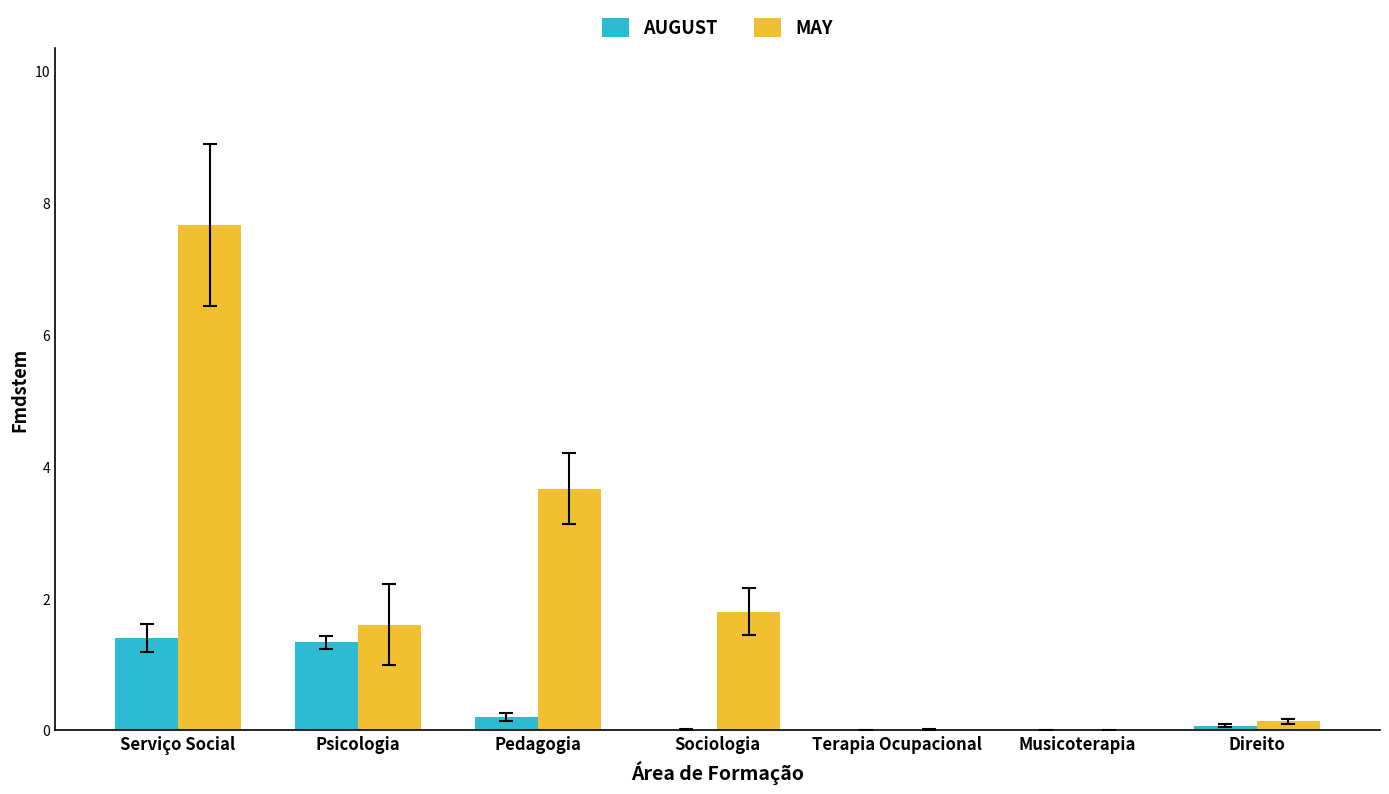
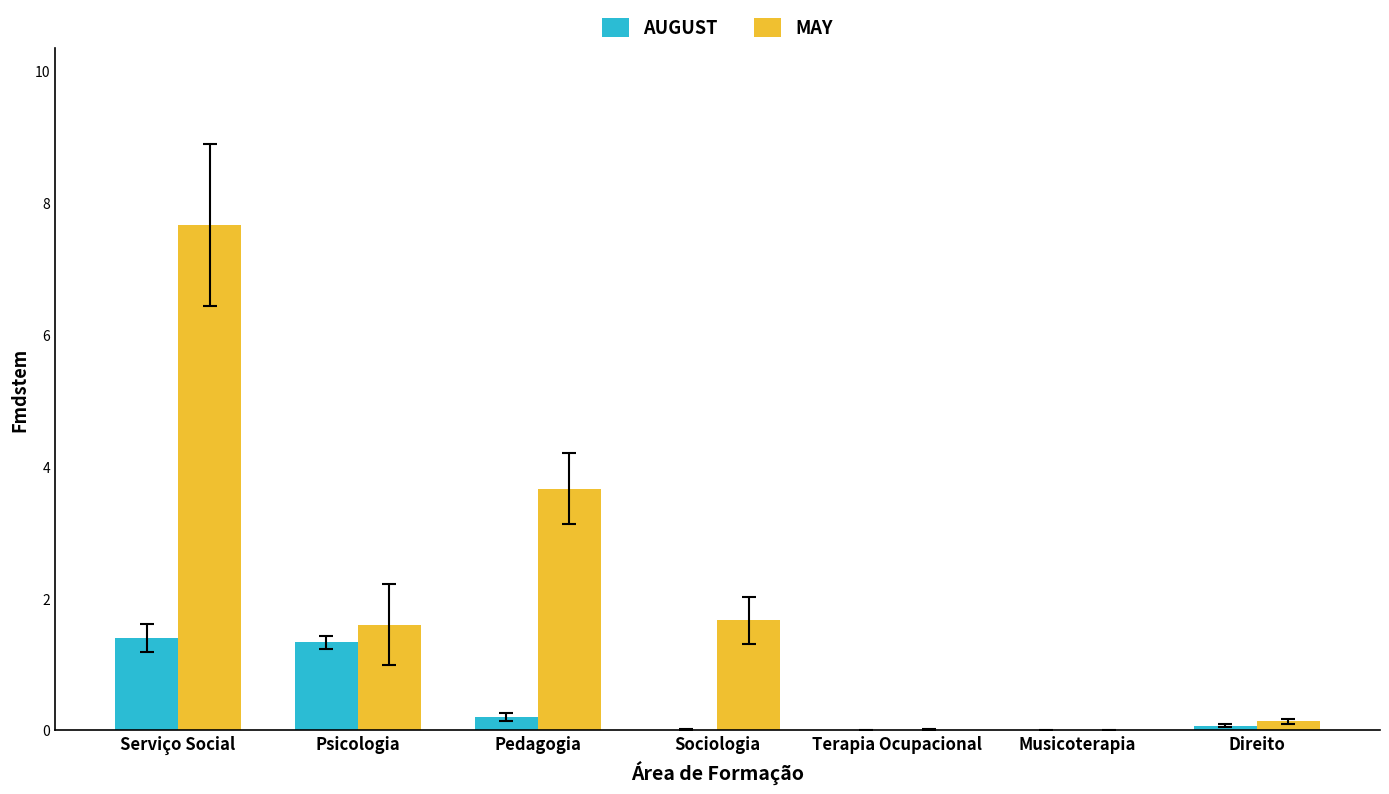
MAY, Sociologia: 1.8 -> 1.7
